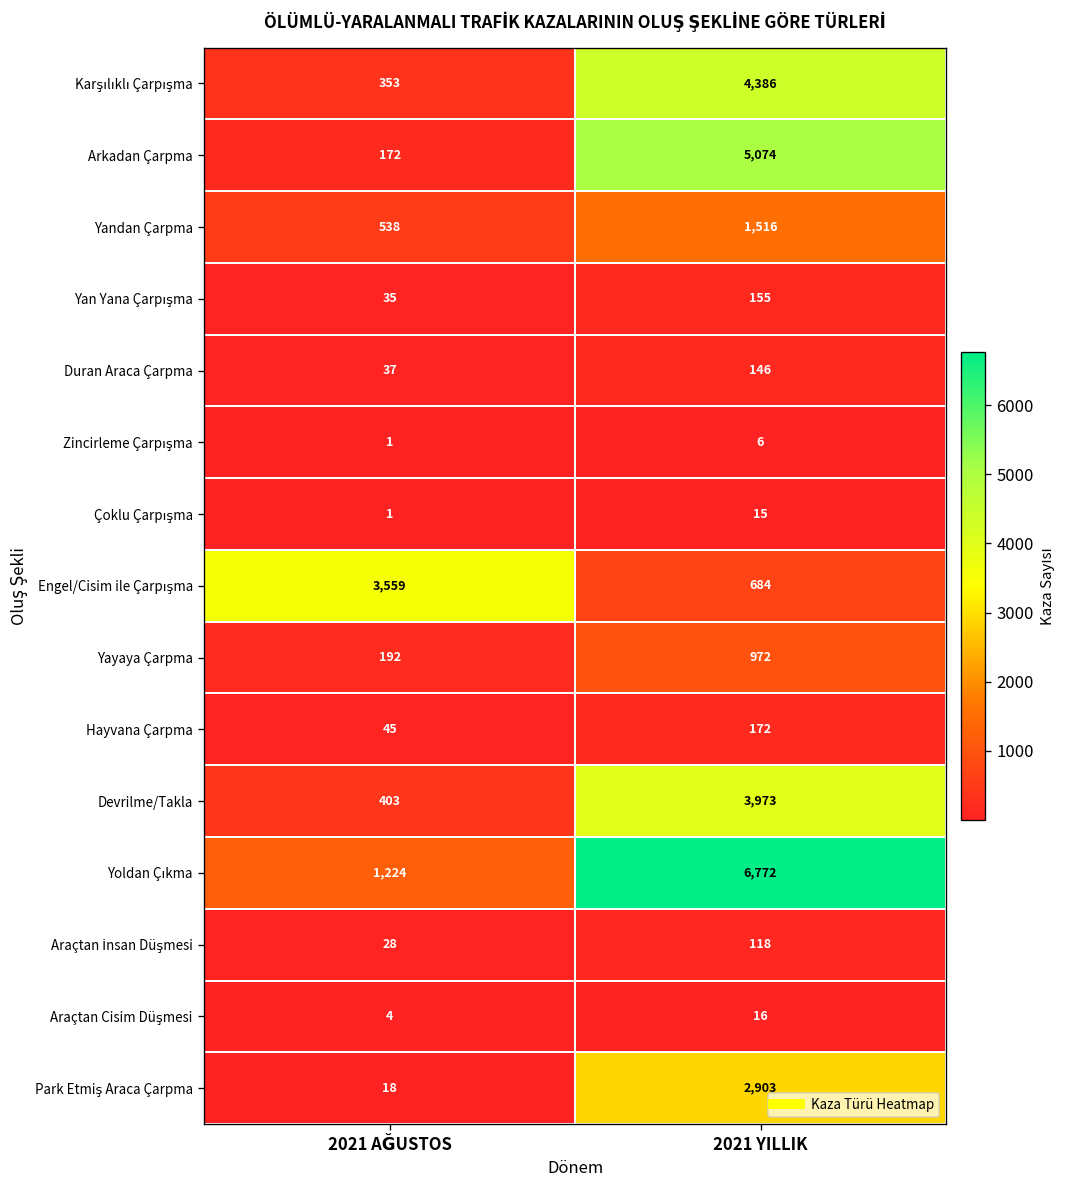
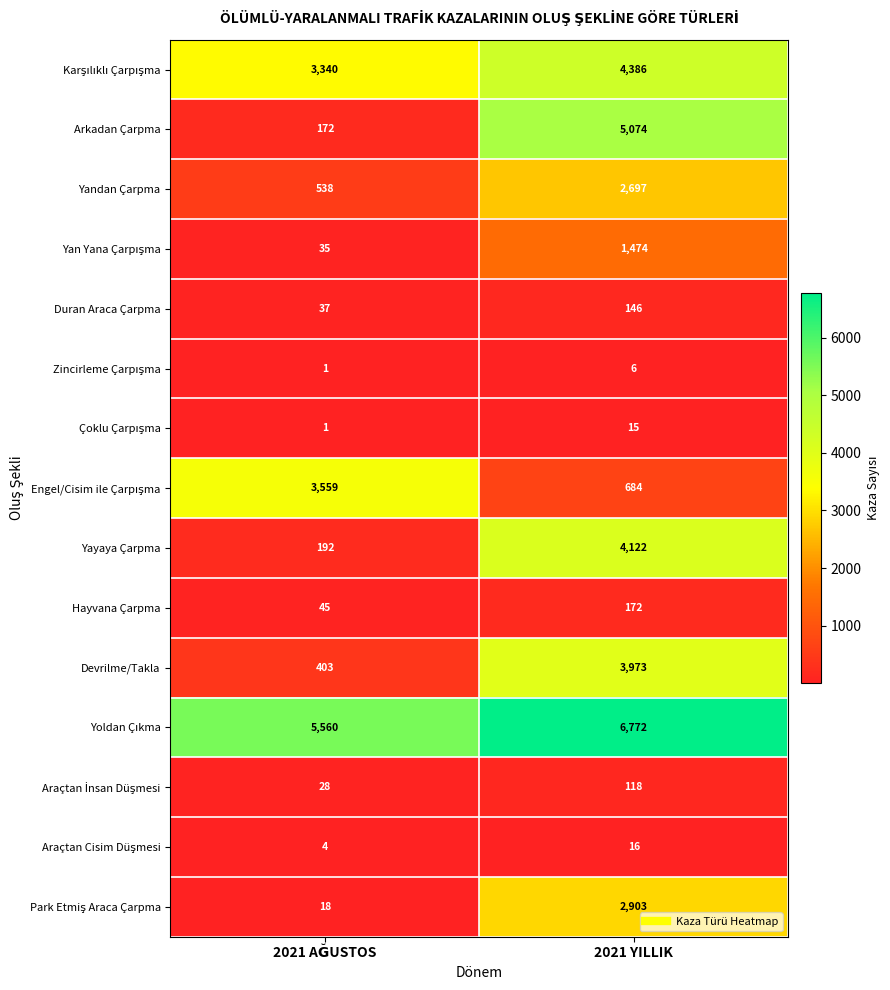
Karşılıklı Çarpışma, 2021 AĞUSTOS: 353 -> 3,340
Yandan Çarpma, 2021 YILLIK: 1,516 -> 2,697
Yan Yana Çarpışma, 2021 YILLIK: 155 -> 1,474
Yayaya Çarpma, 2021 YILLIK: 972 -> 4,122
Yoldan Çıkma, 2021 AĞUSTOS: 1,224 -> 5,560
